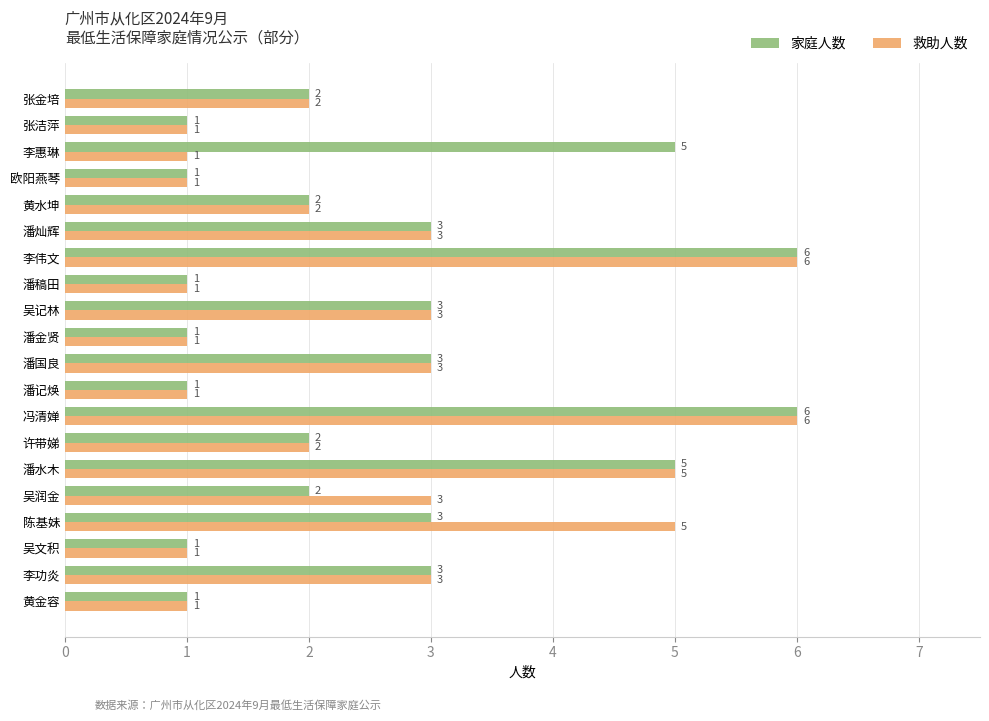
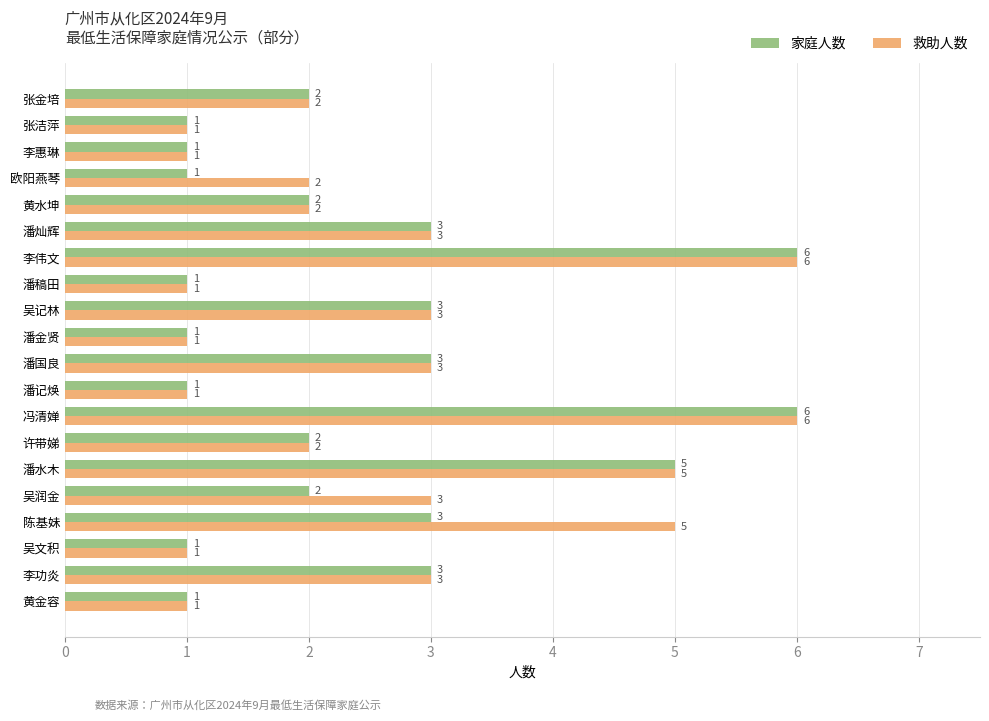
家庭人数, 李惠琳: 5 -> 1
救助人数, 欧阳燕琴: 1 -> 2
